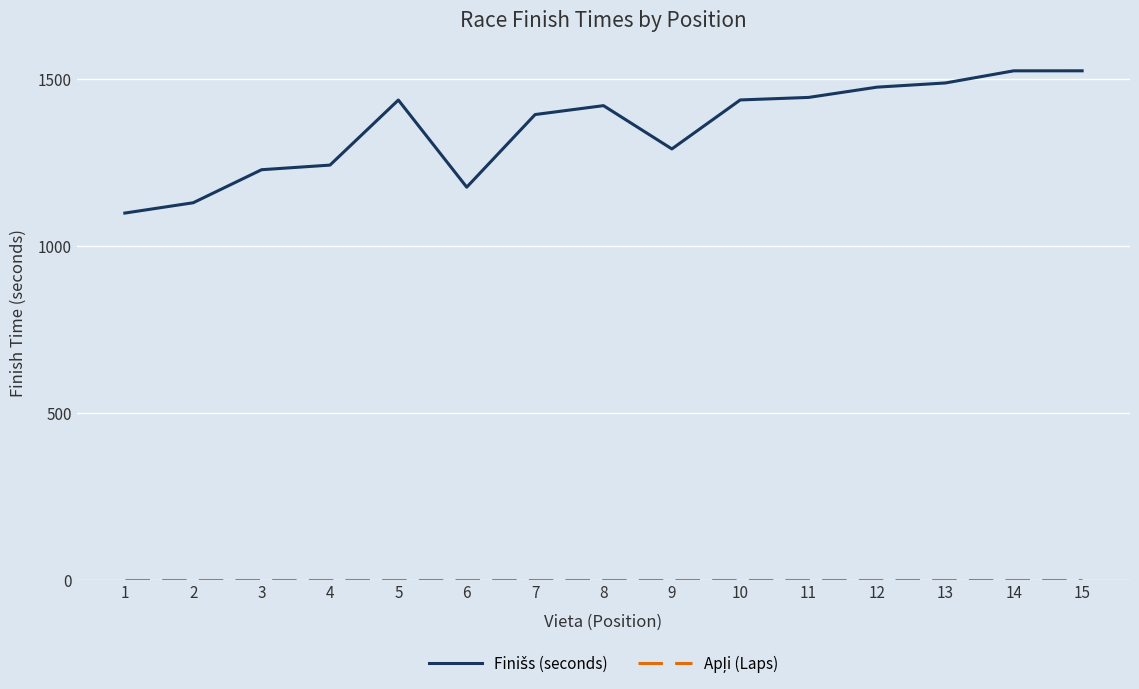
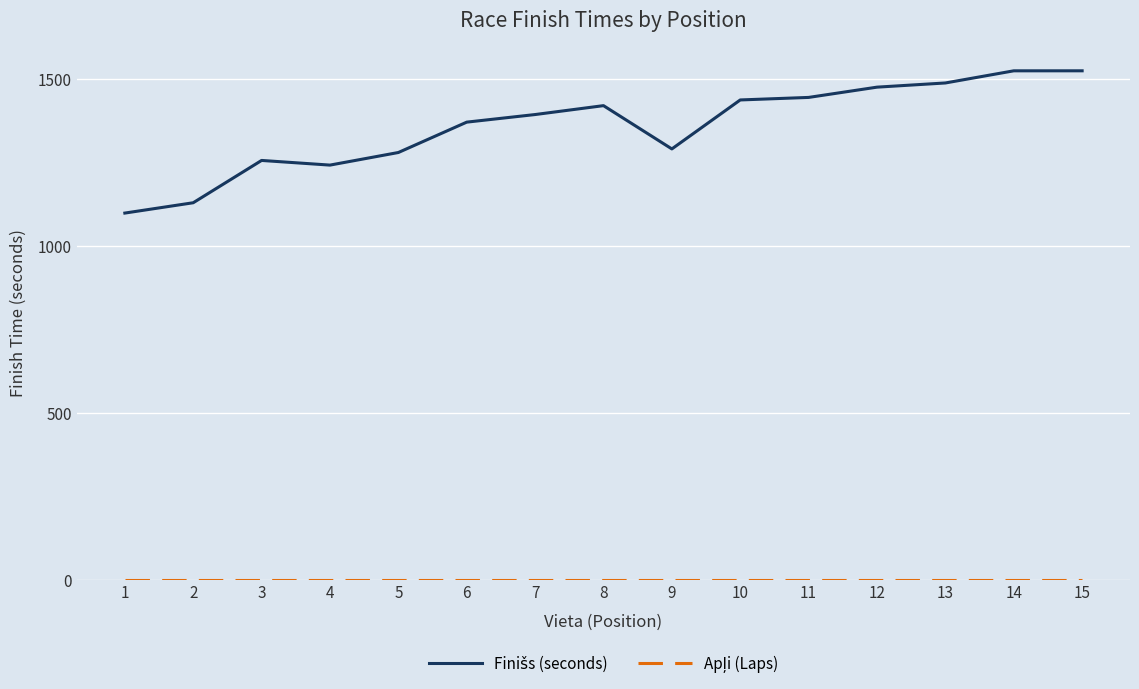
Finišs (seconds), 3: 1230 -> 1260
Finišs (seconds), 5: 1440 -> 1280
Finišs (seconds), 6: 1180 -> 1370
